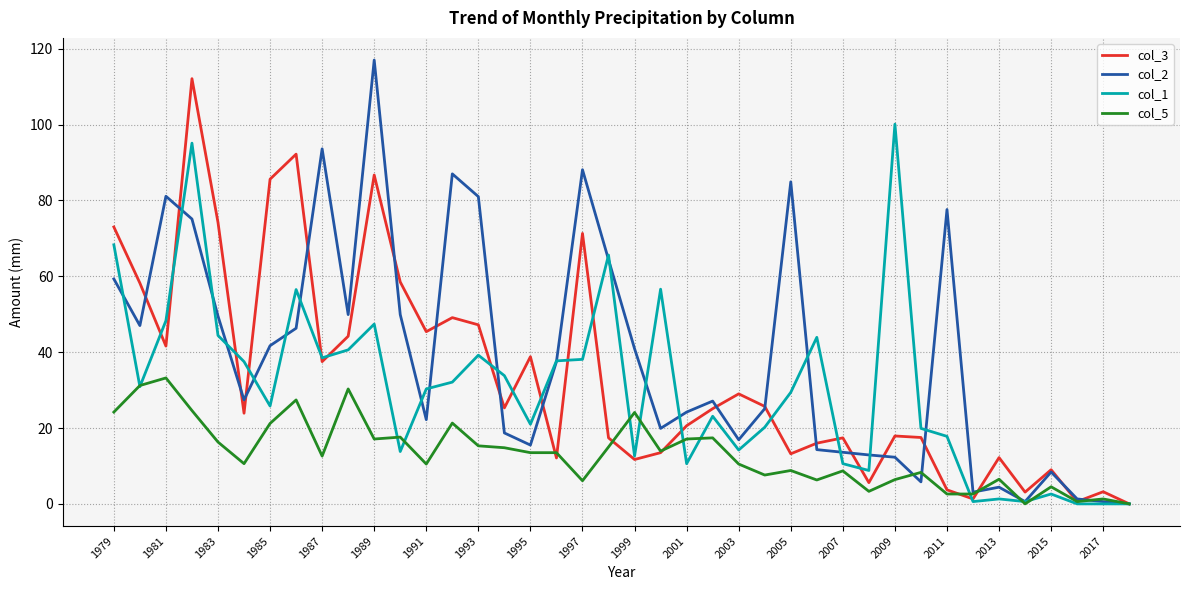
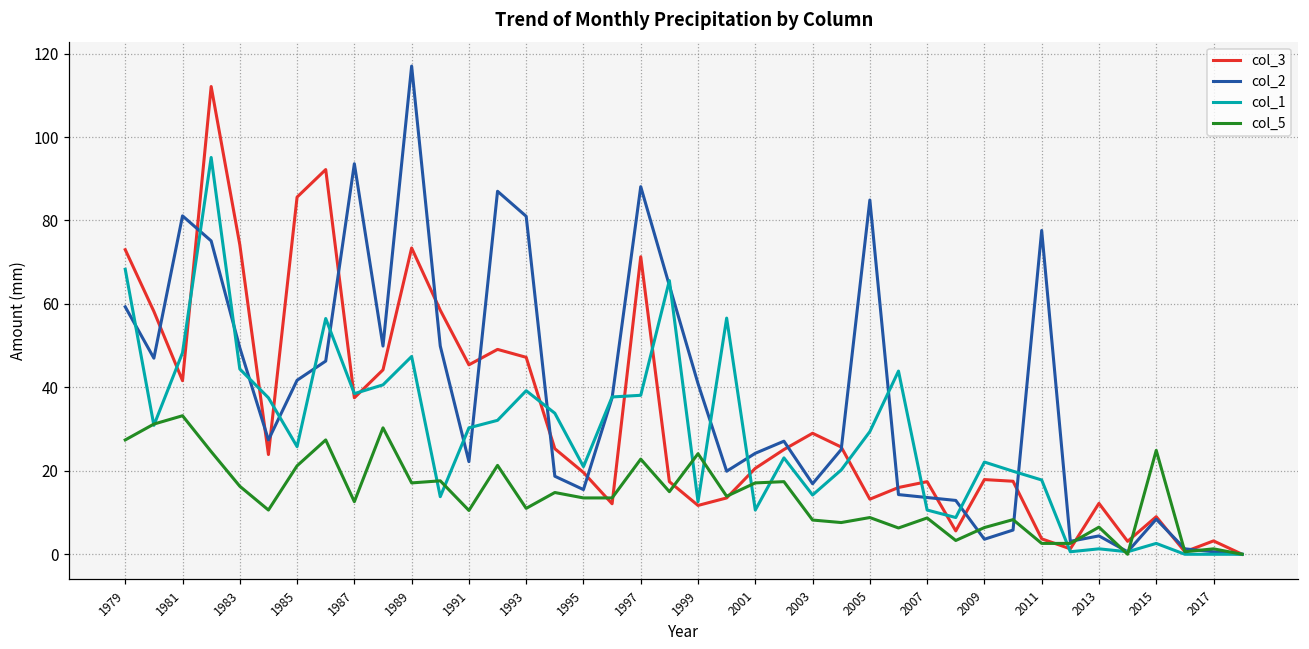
col_5, 1979: 24 -> 27
col_3, 1989: 87 -> 73
col_5, 1993: 15 -> 11
col_3, 1995: 39 -> 20
col_5, 1997: 6 -> 23
col_5, 2003: 11 -> 8
col_2, 2009: 12 -> 4
col_1, 2009: 100 -> 22
col_5, 2015: 5 -> 25
